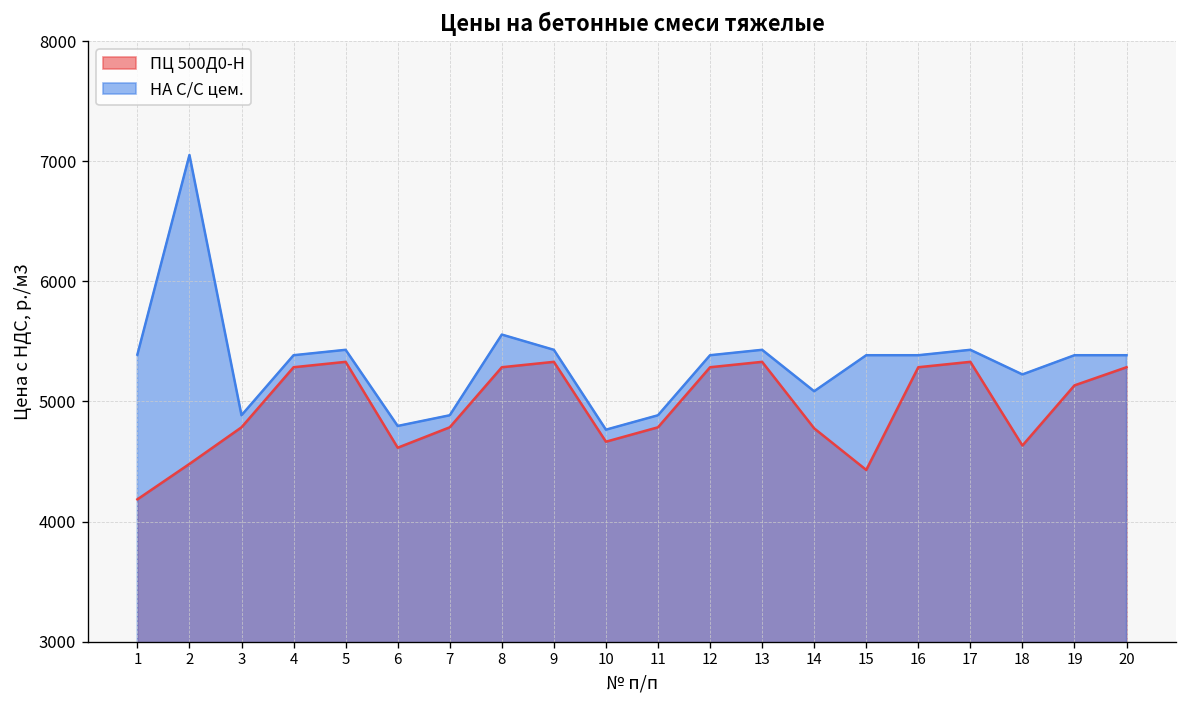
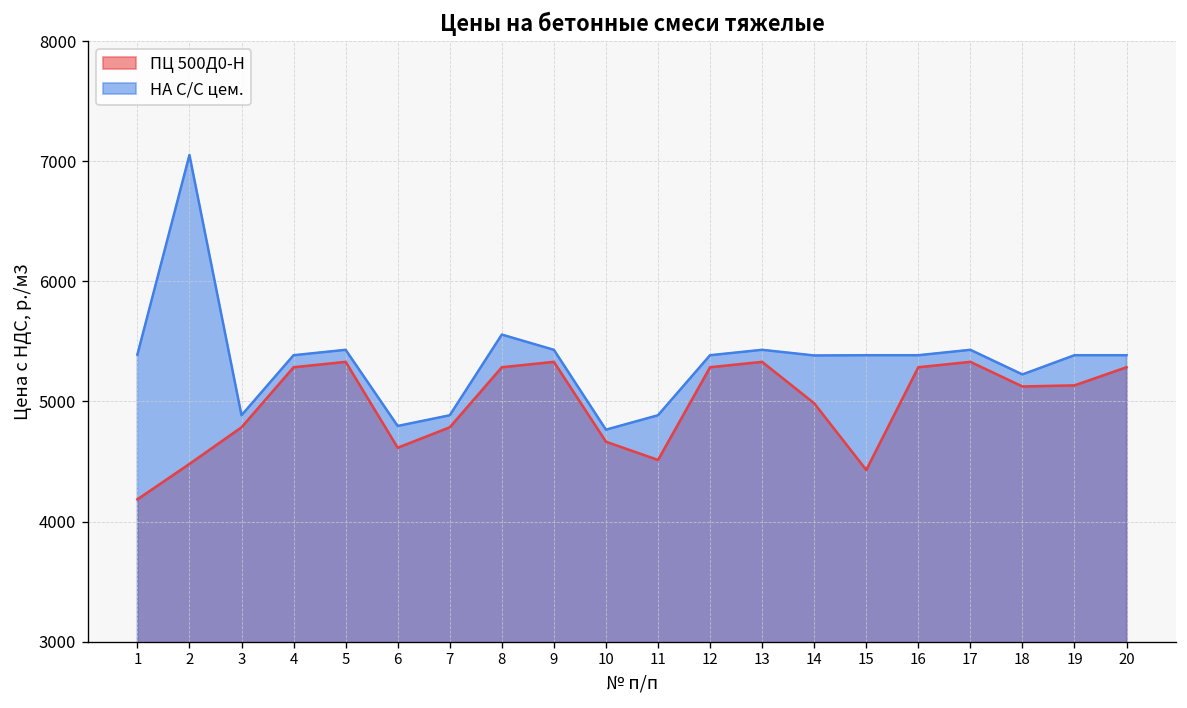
ПЦ 500Д0-Н, 11: 4790 -> 4510
ПЦ 500Д0-Н, 14: 4780 -> 4990
НА С/С цем., 14: 5090 -> 5380
ПЦ 500Д0-Н, 18: 4630 -> 5130
